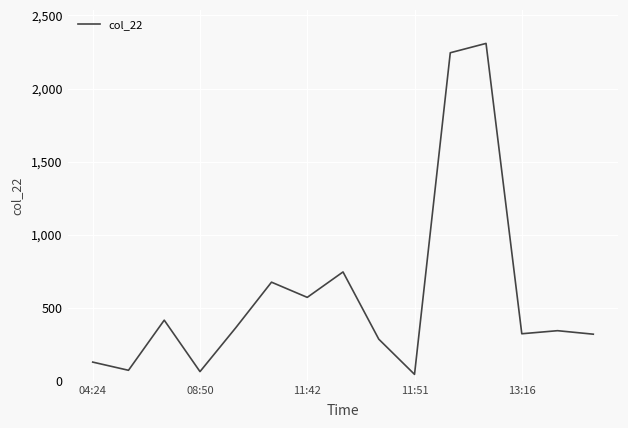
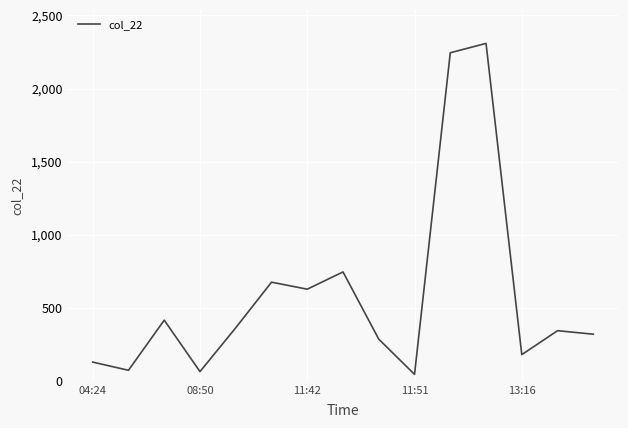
11:42: 570 -> 630
13:16: 320 -> 180
